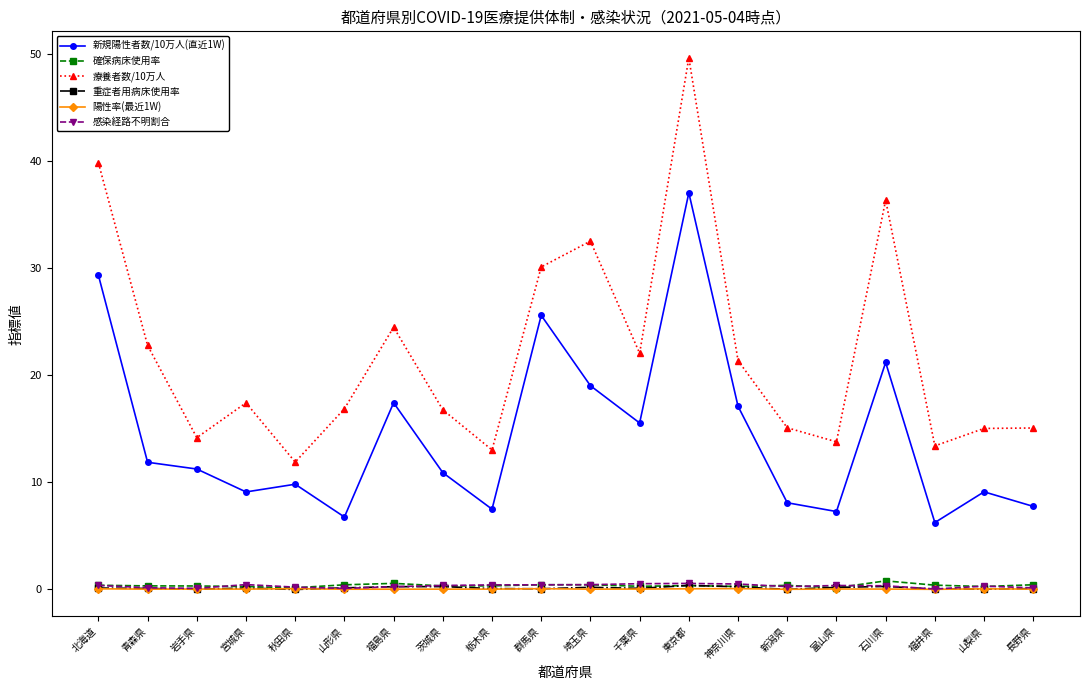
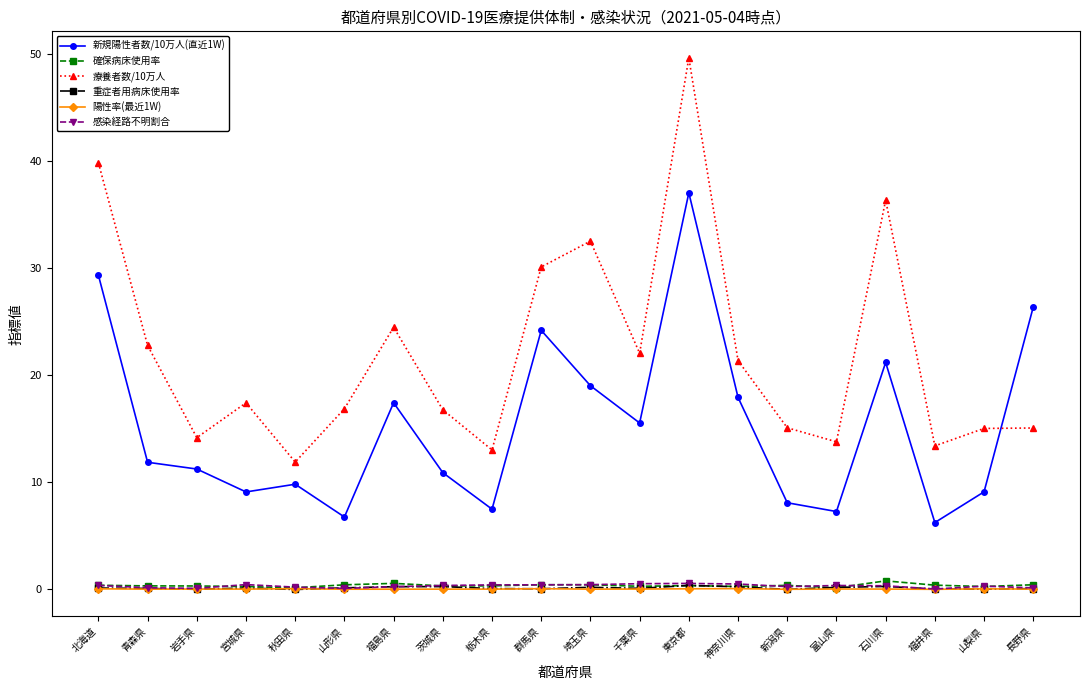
新規陽性者数/10万人(直近1W), 群馬県: 25.6 -> 24.2
新規陽性者数/10万人(直近1W), 神奈川県: 17.1 -> 17.9
新規陽性者数/10万人(直近1W), 長野県: 7.8 -> 26.4
